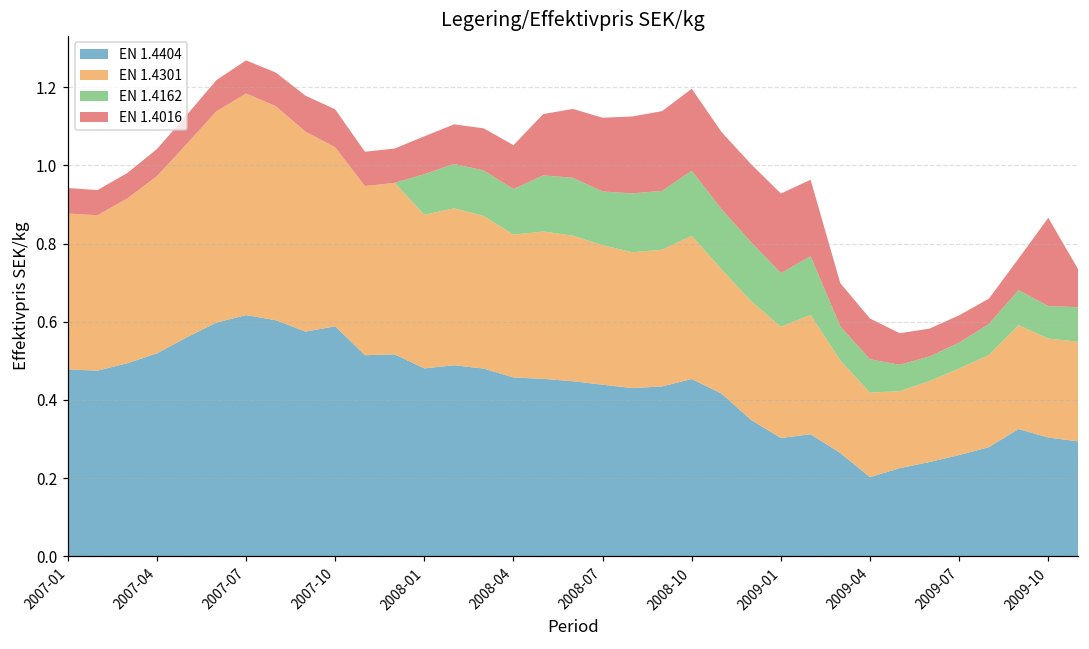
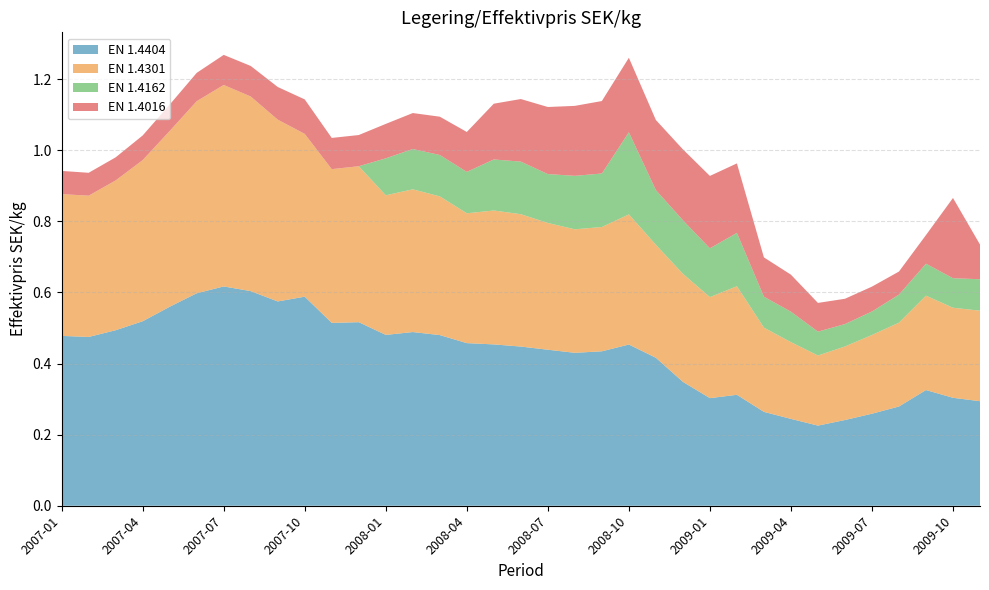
EN 1.4162, 2008-10: 0.17 -> 0.23
EN 1.4404, 2009-04: 0.20 -> 0.24
